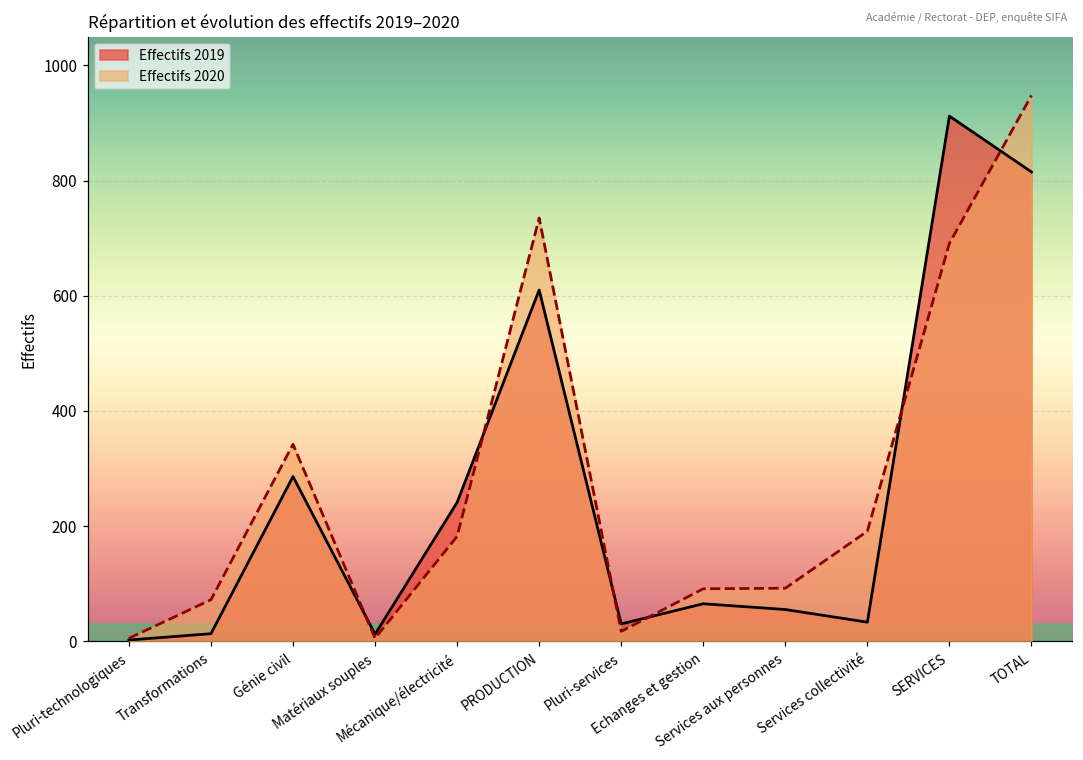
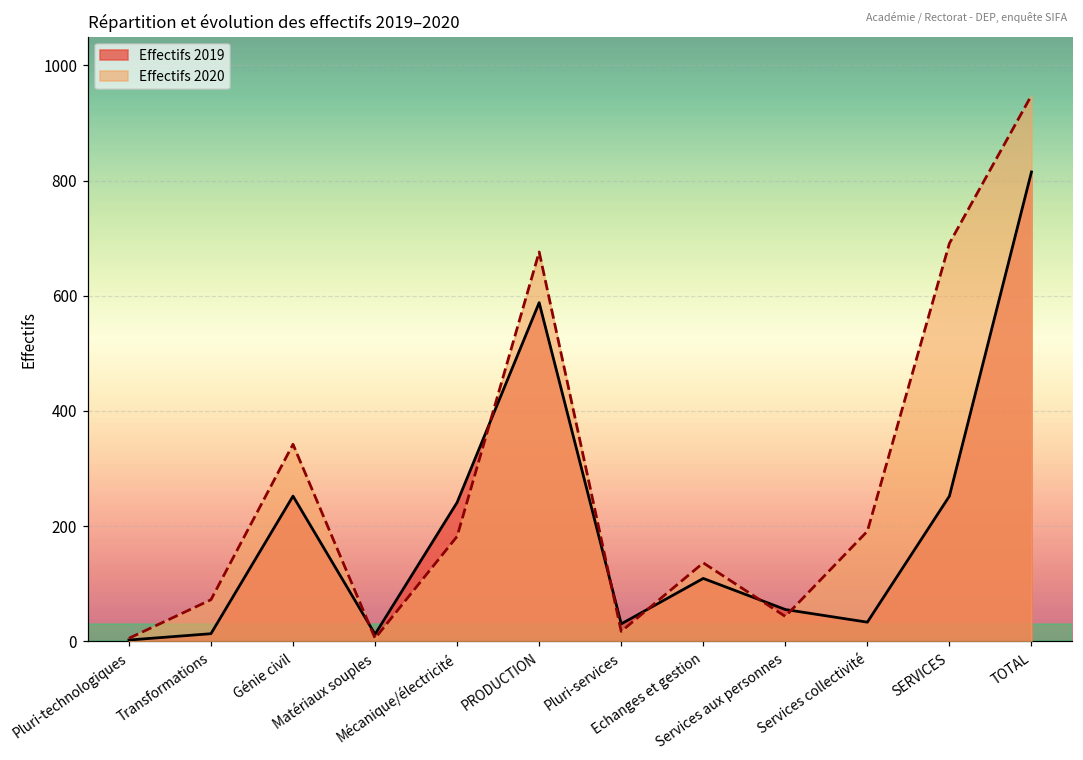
Effectifs 2019, Génie civil: 290 -> 250
Effectifs 2019, PRODUCTION: 610 -> 590
Effectifs 2020, PRODUCTION: 740 -> 680
Effectifs 2019, Echanges et gestion: 70 -> 110
Effectifs 2020, Echanges et gestion: 90 -> 140
Effectifs 2020, Services aux personnes: 90 -> 40
Effectifs 2019, SERVICES: 910 -> 250
